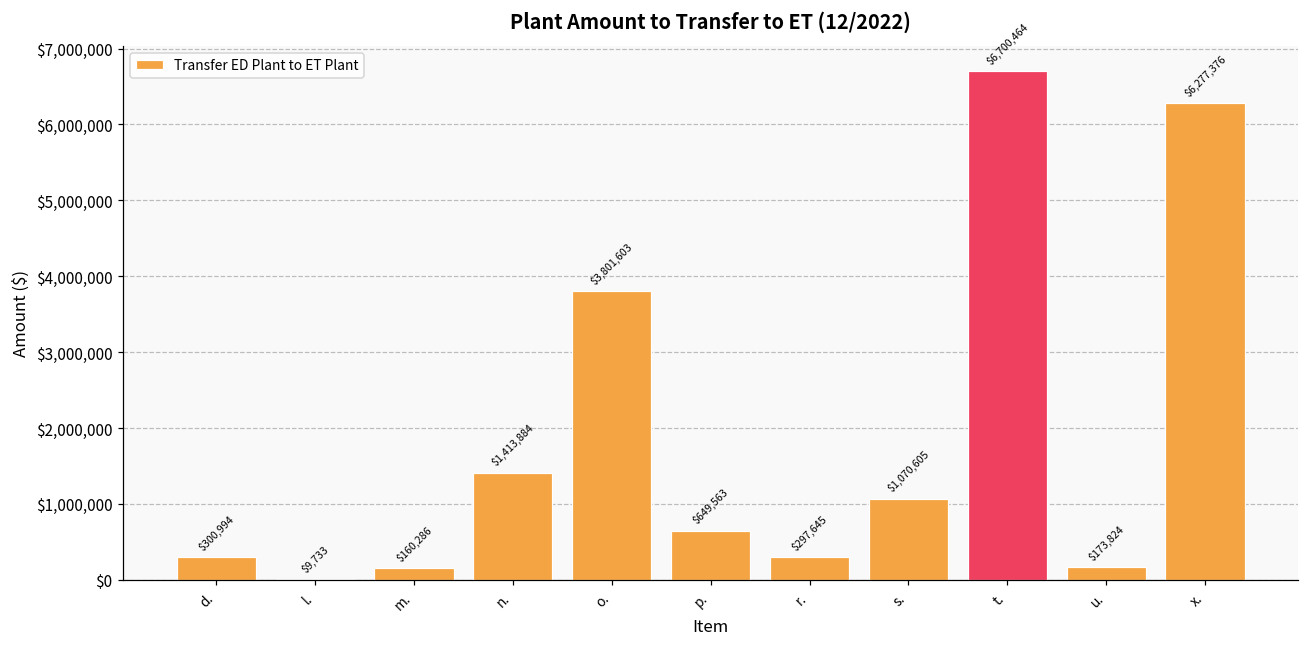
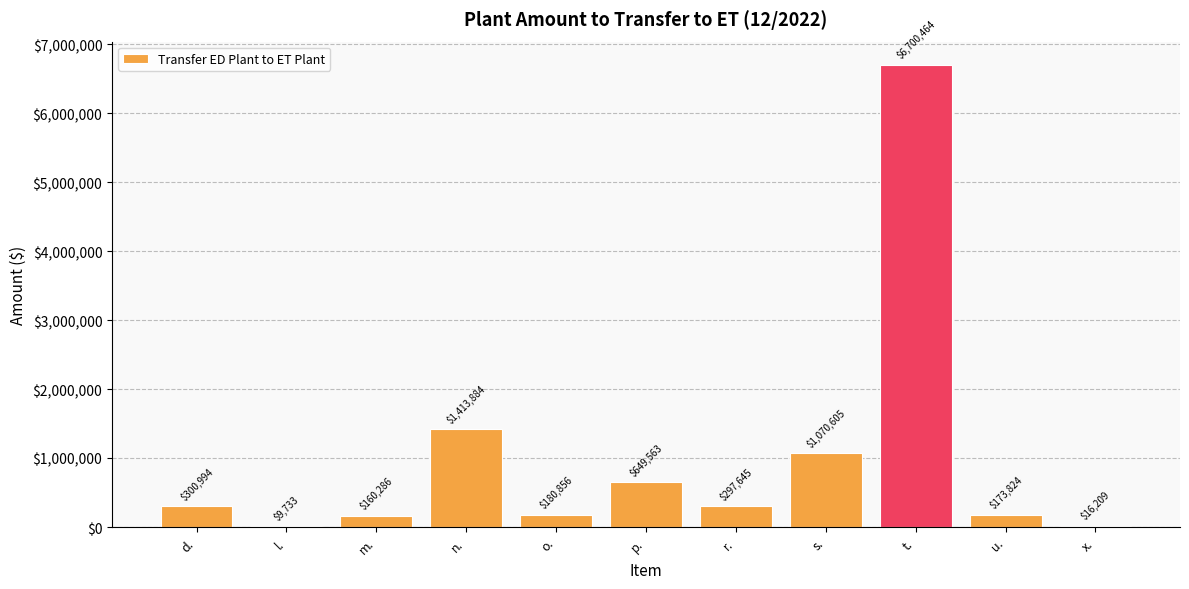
o.: $3,801,603 -> $180,856
x.: $6,277,376 -> $16,209
